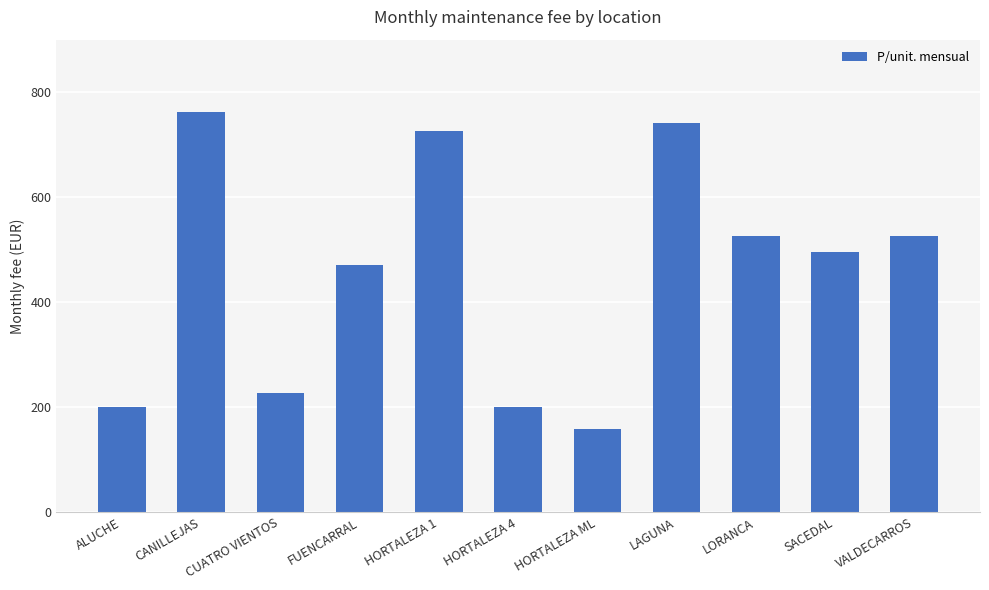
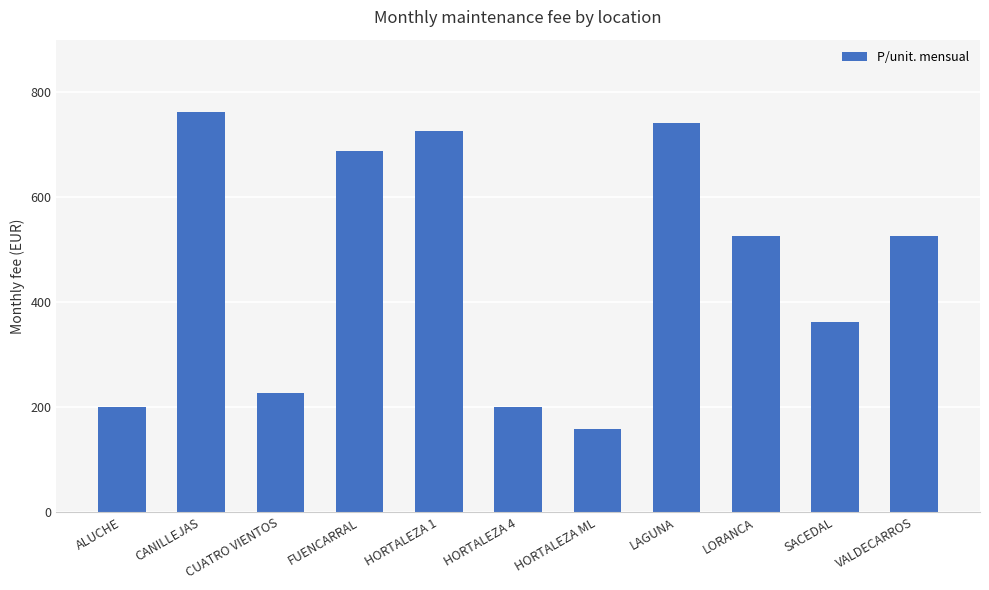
FUENCARRAL: 470 -> 690
SACEDAL: 500 -> 360
